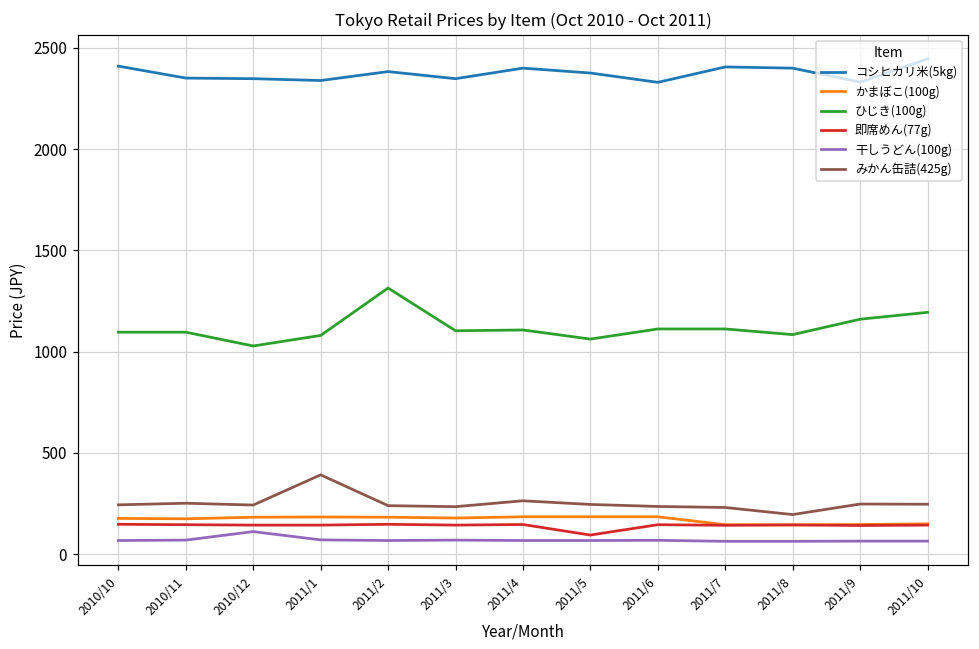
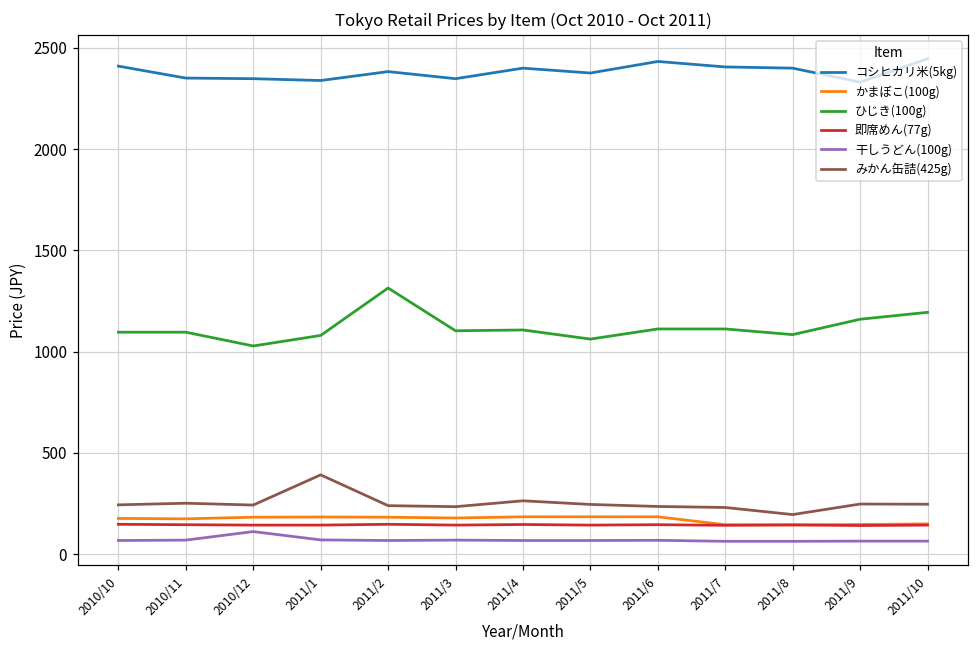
即席めん(77g), 2011/5: 100 -> 140
コシヒカリ米(5kg), 2011/6: 2330 -> 2430
